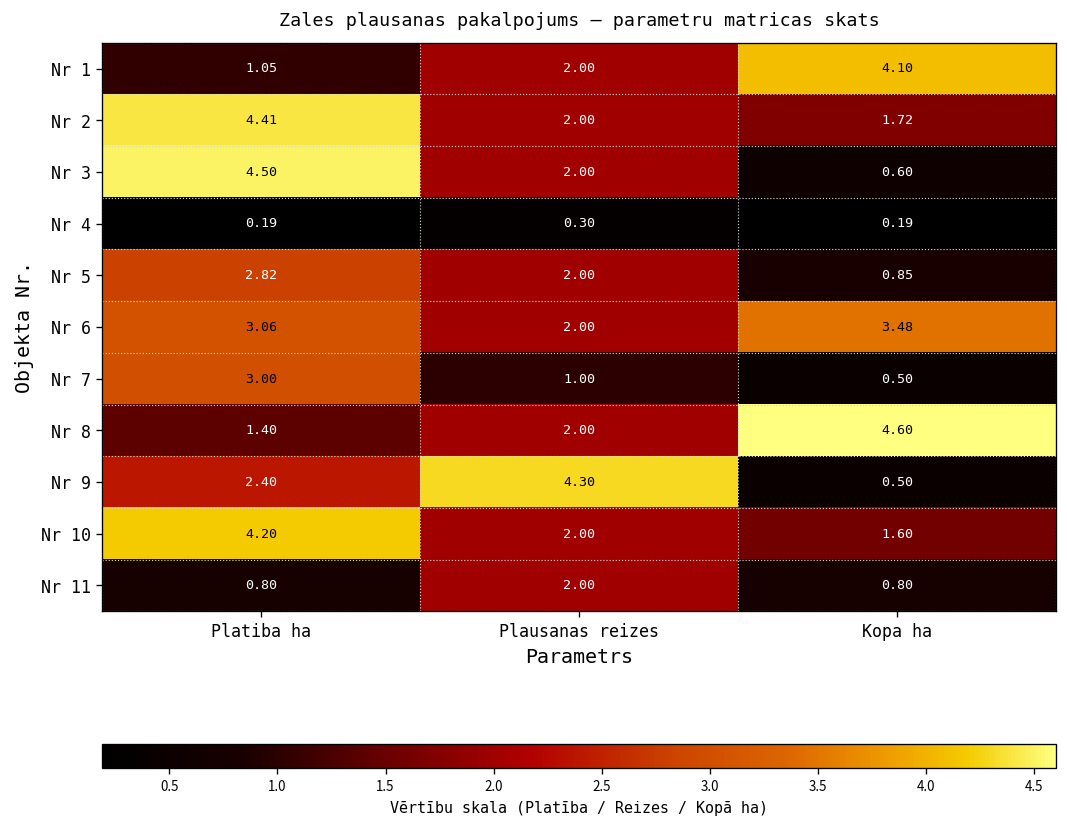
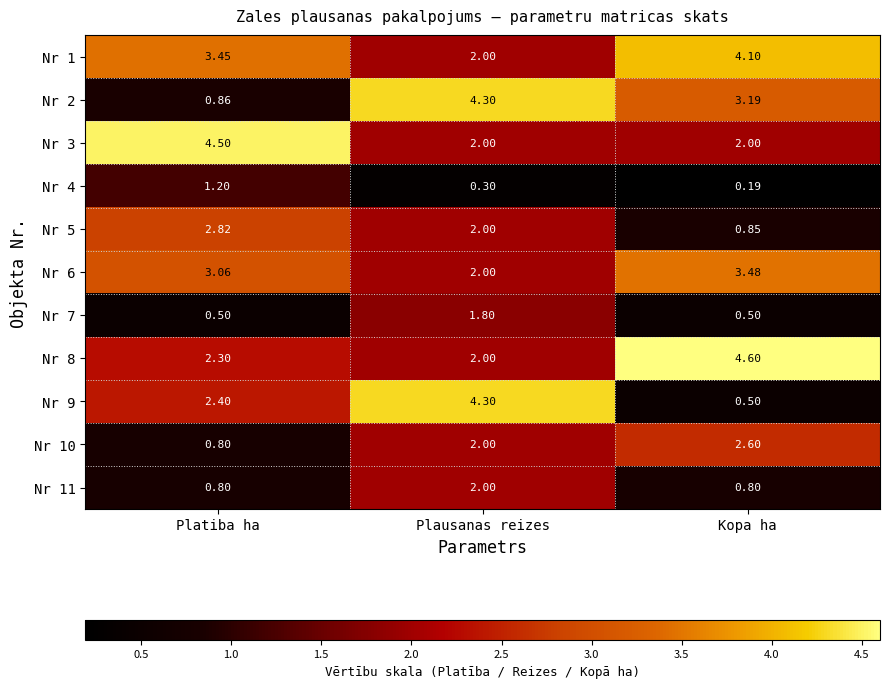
Nr 1, Platiba ha: 1.05 -> 3.45
Nr 2, Platiba ha: 4.41 -> 0.86
Nr 2, Plausanas reizes: 2.00 -> 4.30
Nr 2, Kopa ha: 1.72 -> 3.19
Nr 3, Kopa ha: 0.60 -> 2.00
Nr 4, Platiba ha: 0.19 -> 1.20
Nr 7, Platiba ha: 3.00 -> 0.50
Nr 7, Plausanas reizes: 1.00 -> 1.80
Nr 8, Platiba ha: 1.40 -> 2.30
Nr 10, Platiba ha: 4.20 -> 0.80
Nr 10, Kopa ha: 1.60 -> 2.60
